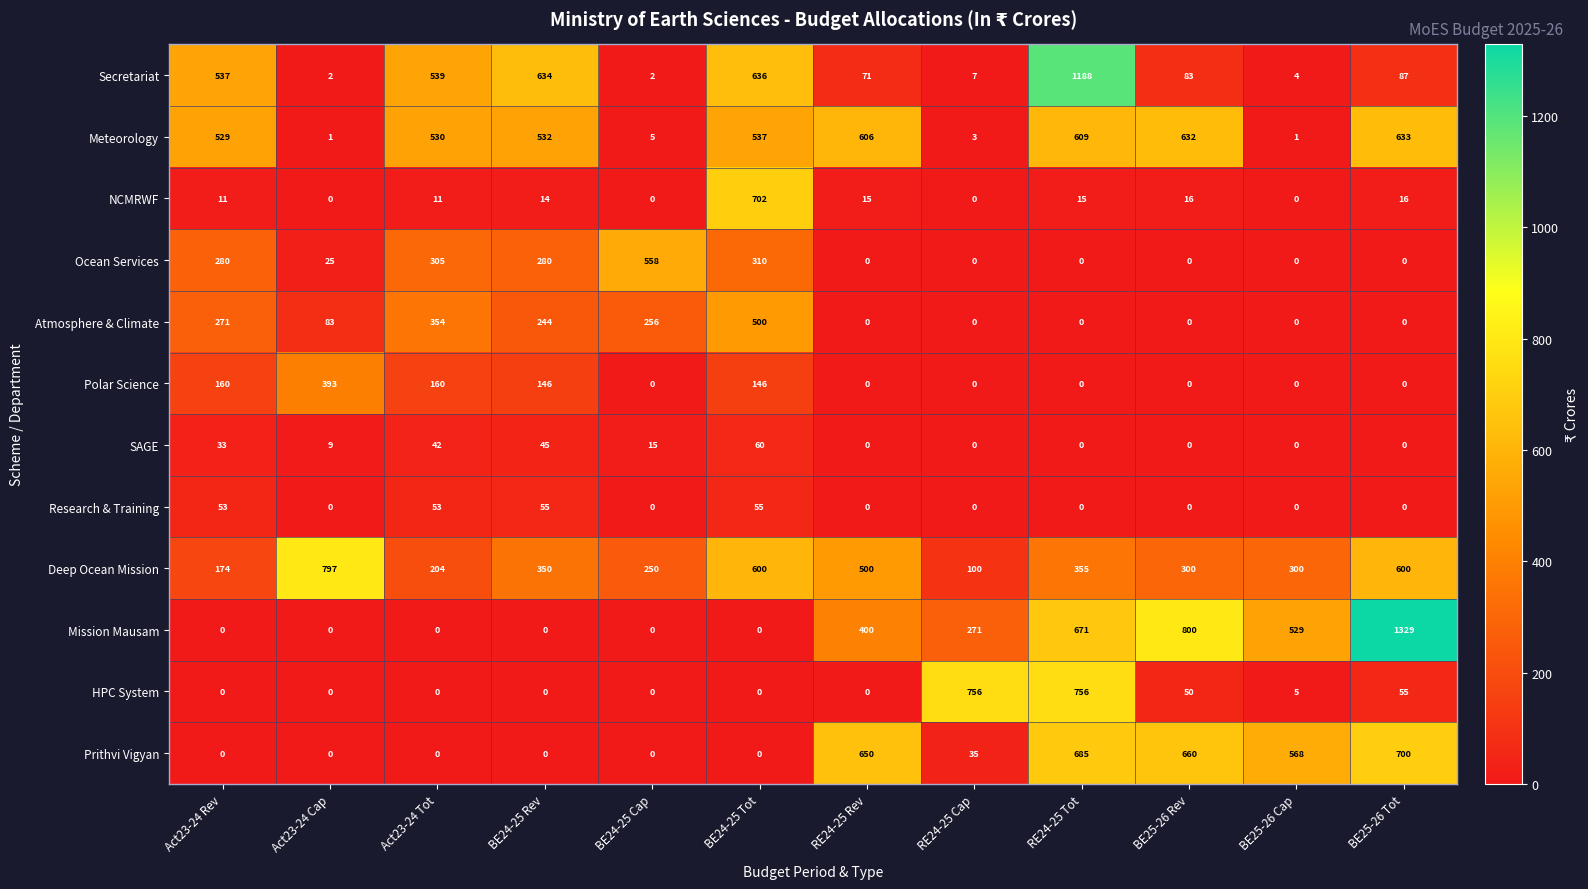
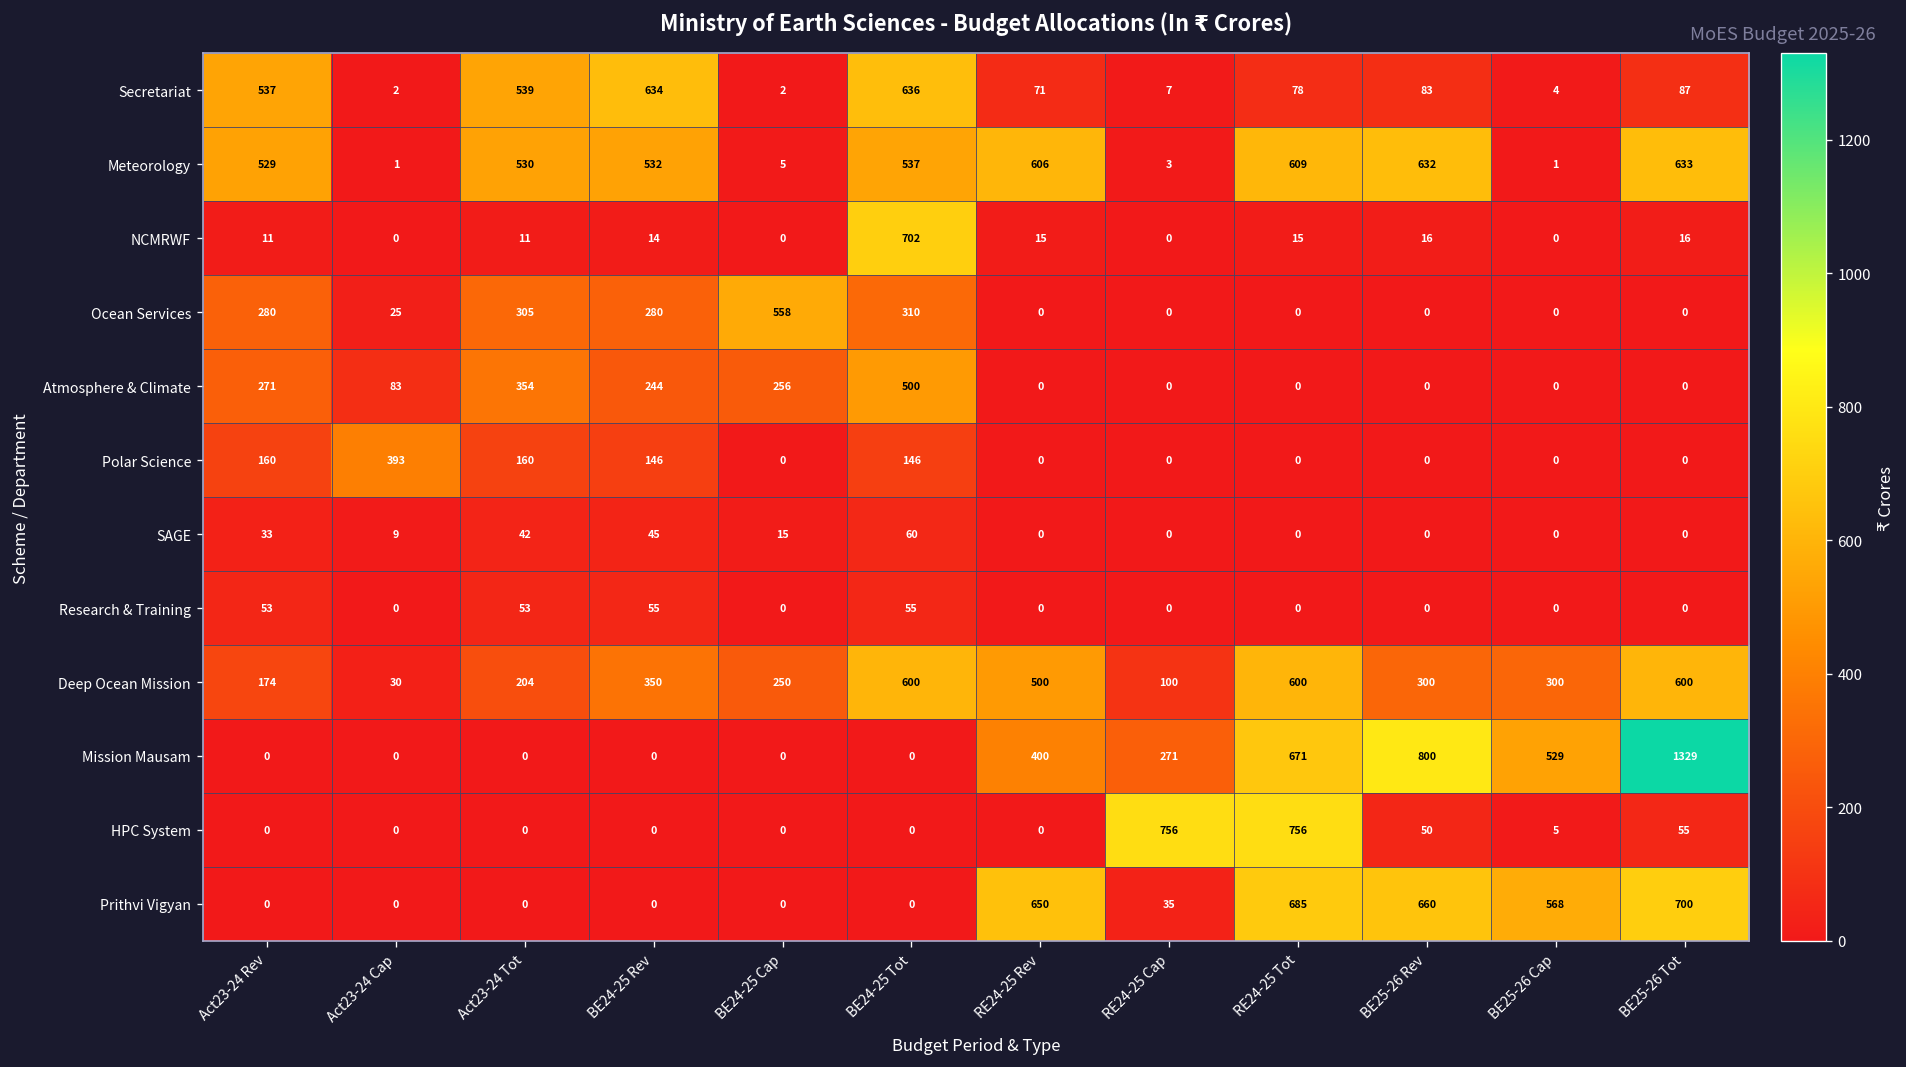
Secretariat, RE24-25 Tot: 1188 -> 78
Deep Ocean Mission, Act23-24 Cap: 797 -> 30
Deep Ocean Mission, RE24-25 Tot: 355 -> 600
